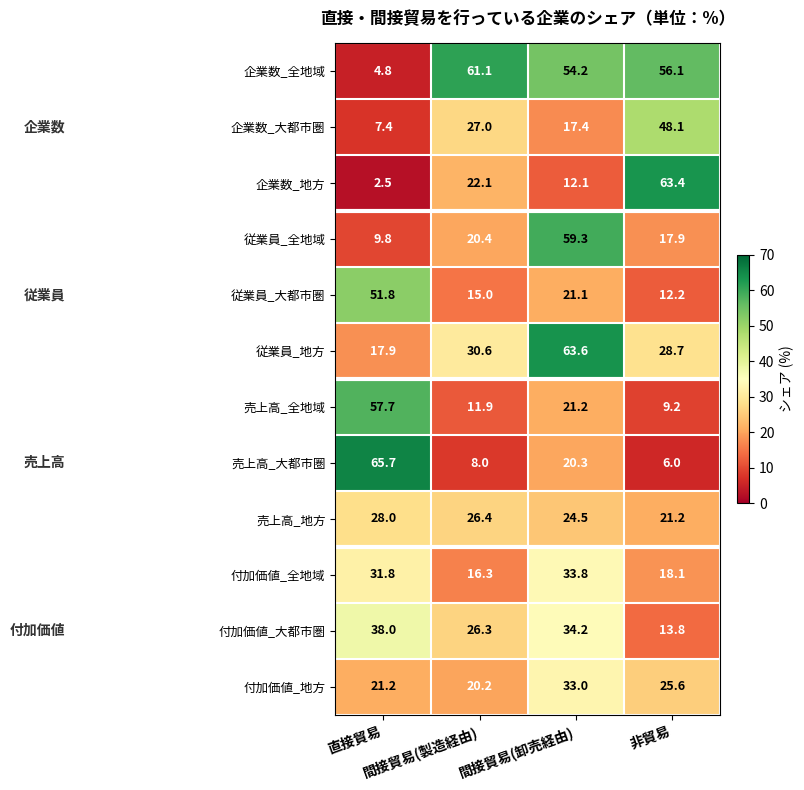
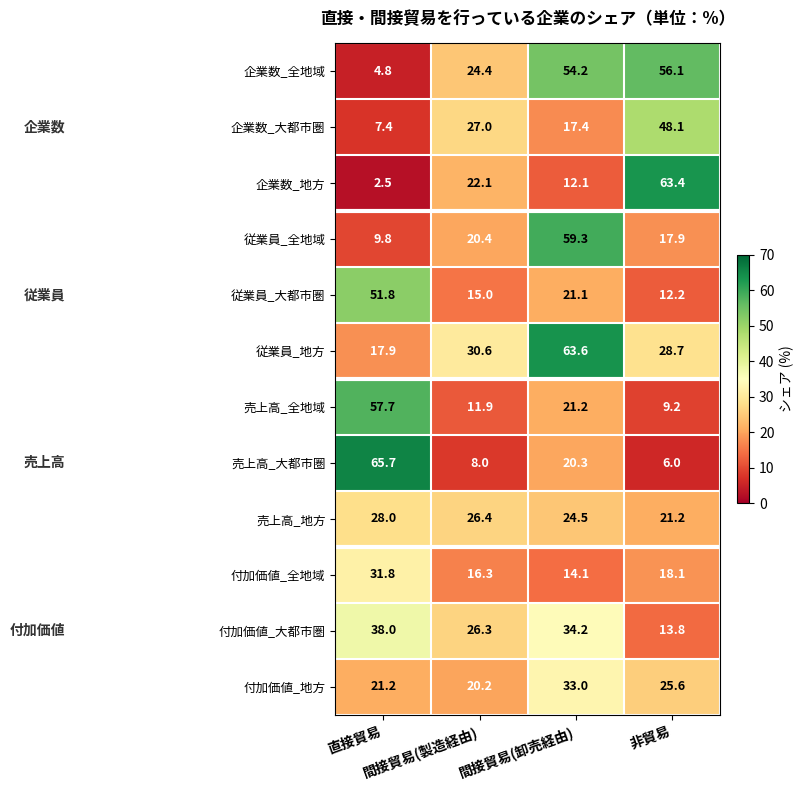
企業数_全地域, 間接貿易(製造経由): 61.1 -> 24.4
付加価値_全地域, 間接貿易(卸売経由): 33.8 -> 14.1
